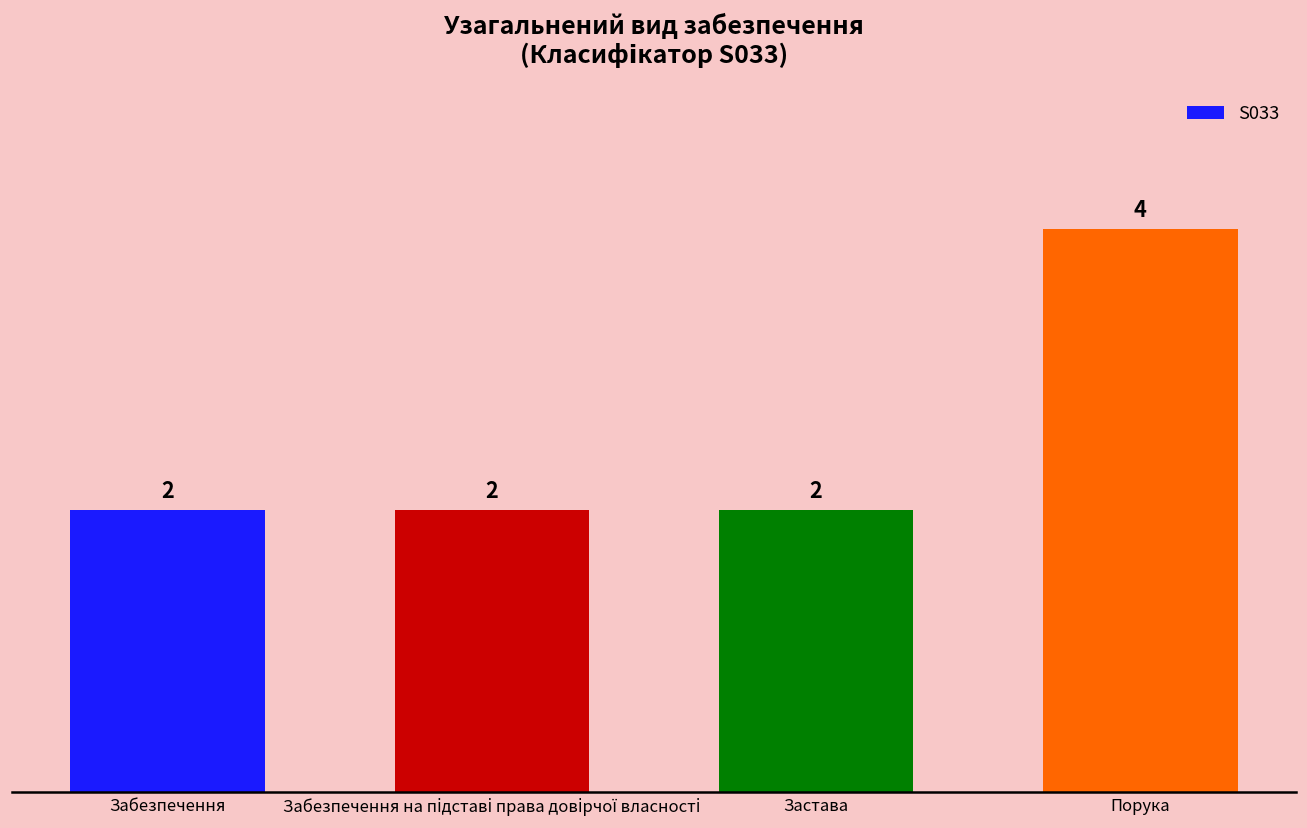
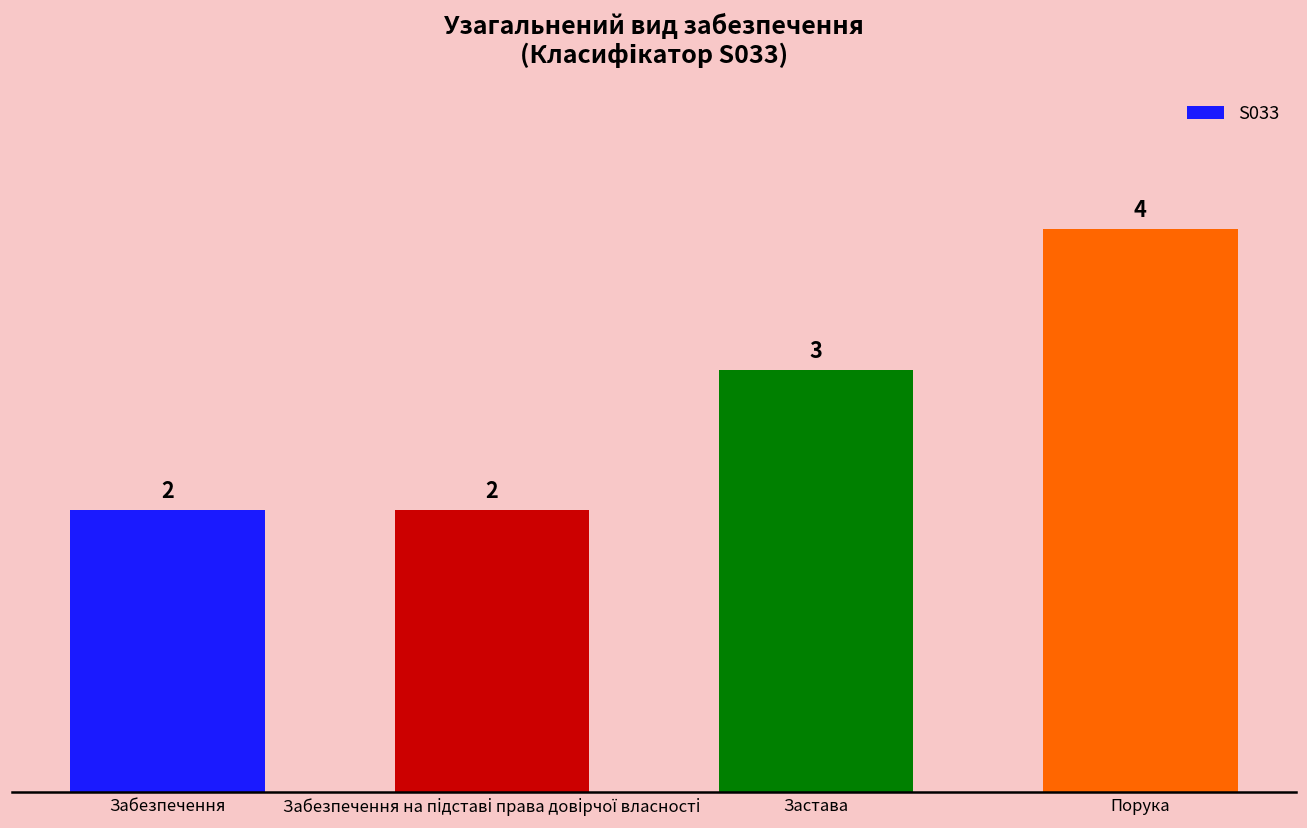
Застава: 2 -> 3
